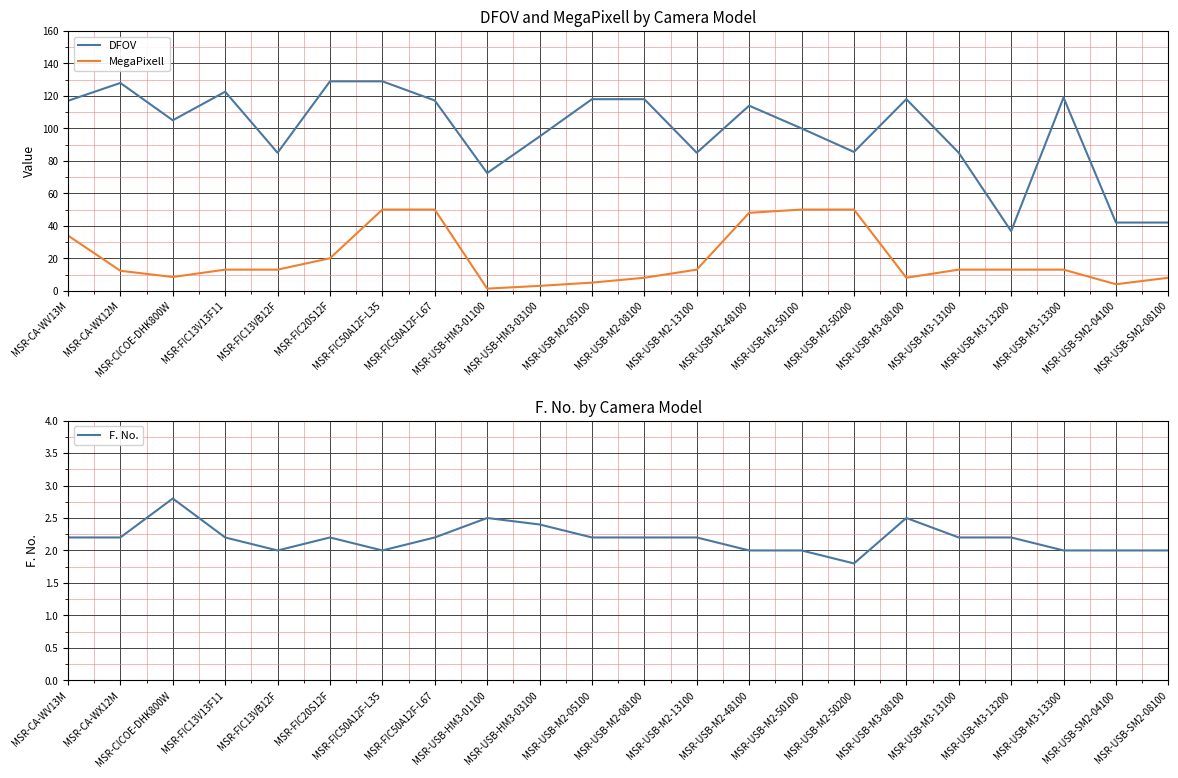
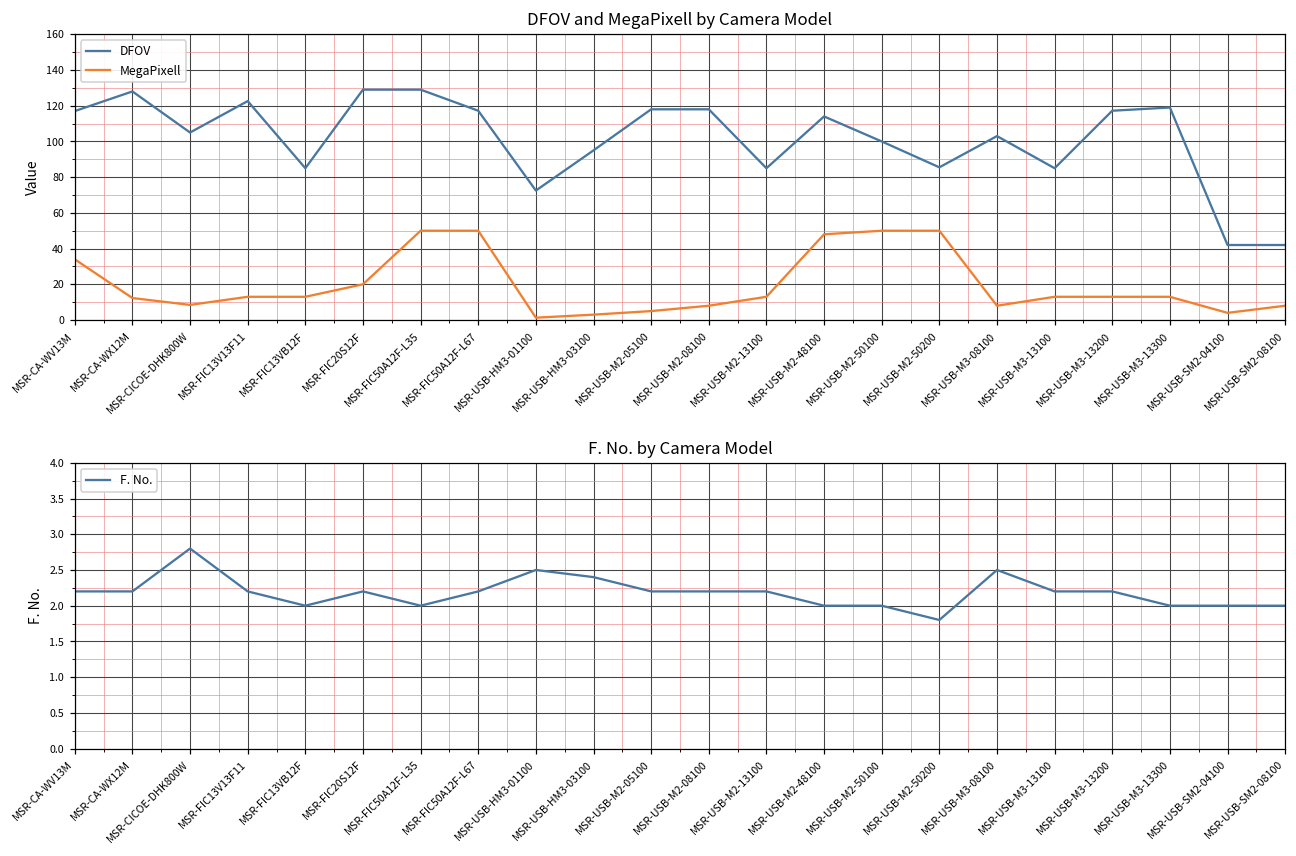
DFOV and MegaPixell by Camera Model, DFOV, MSR-USB-M3-08100: 118 -> 103
DFOV and MegaPixell by Camera Model, DFOV, MSR-USB-M3-13200: 37 -> 117
